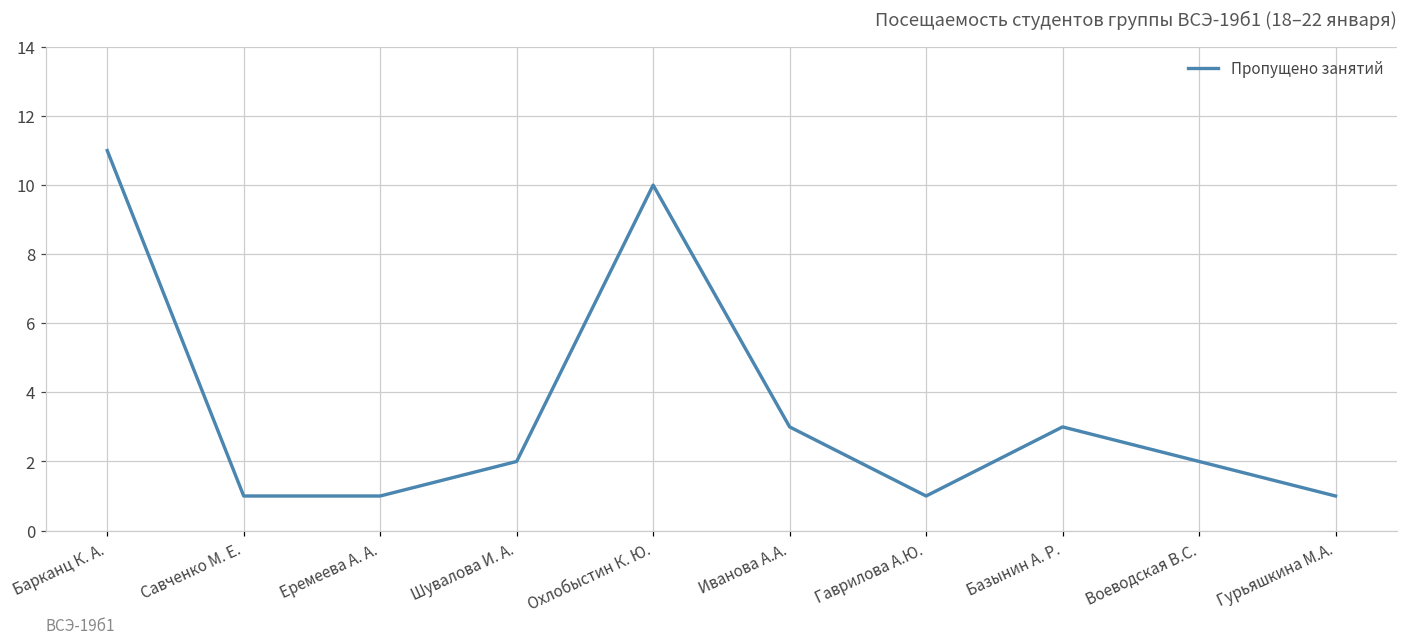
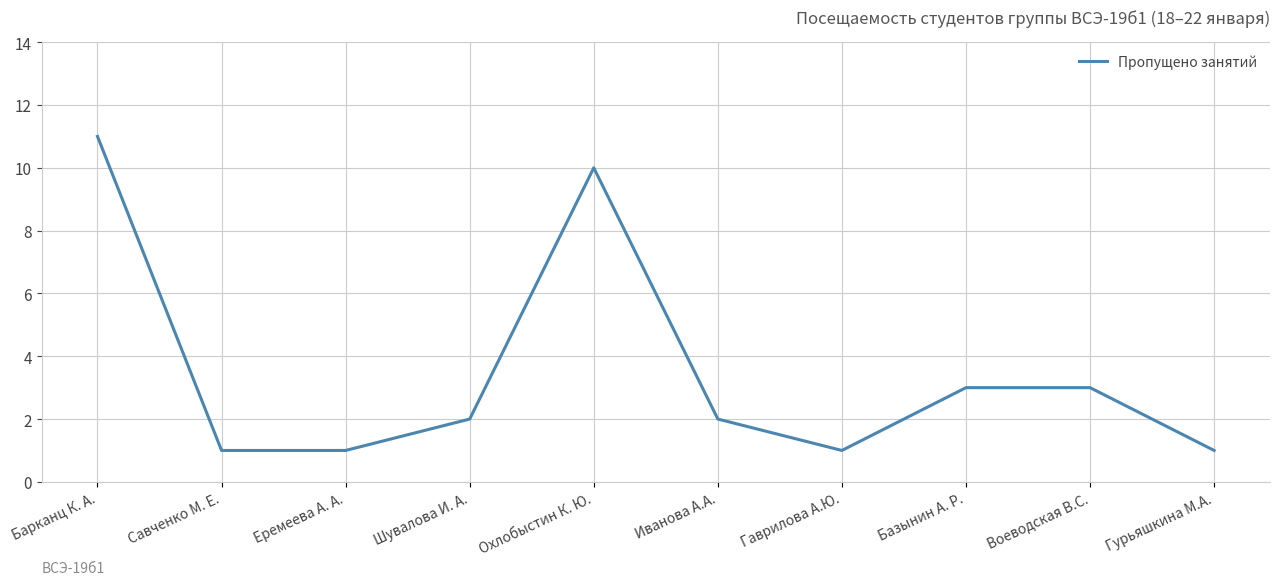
Иванова А.А.: 3 -> 2
Воеводская В.С.: 2 -> 3
